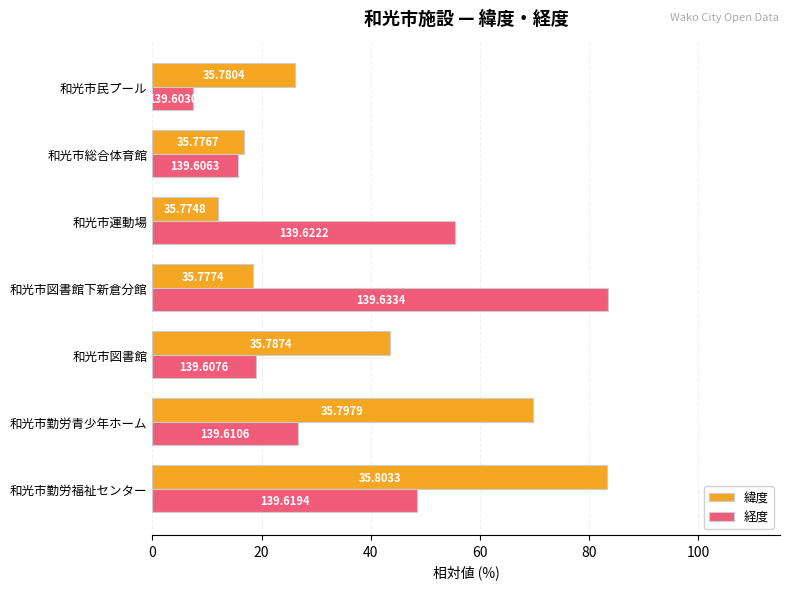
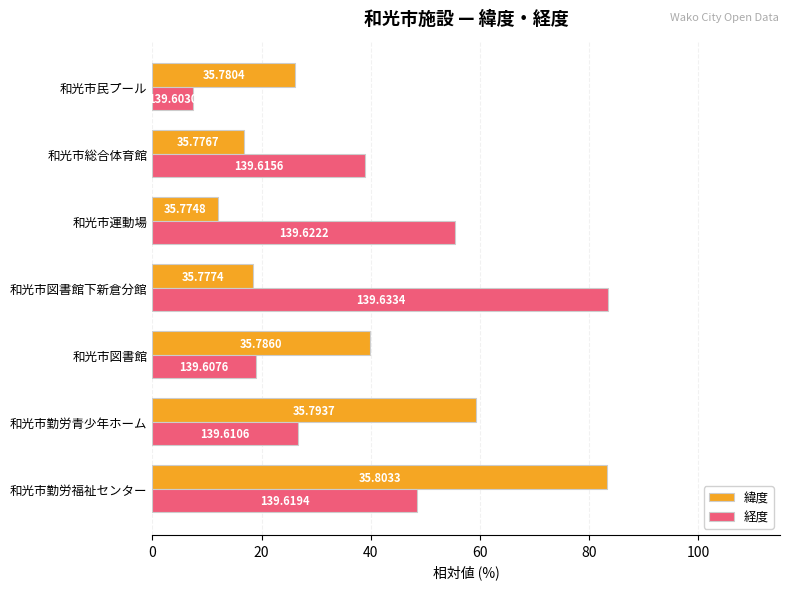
経度, 和光市総合体育館: 139.6063 -> 139.6156
緯度, 和光市図書館: 35.7874 -> 35.7860
緯度, 和光市勤労青少年ホーム: 35.7979 -> 35.7937
